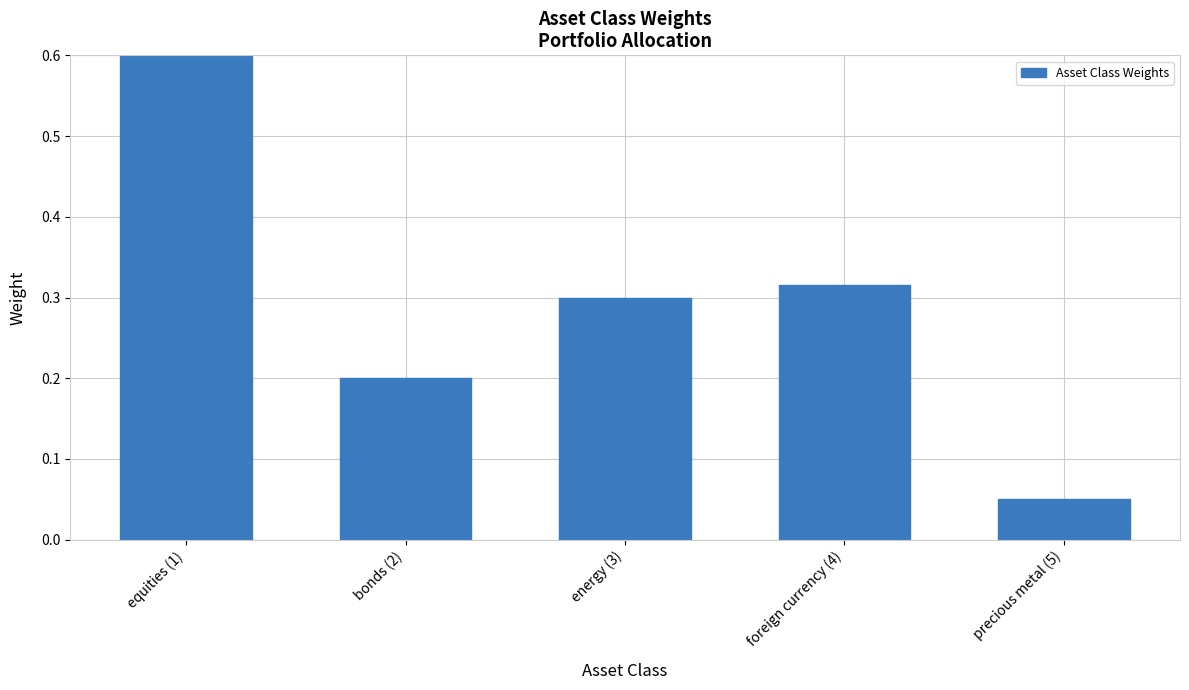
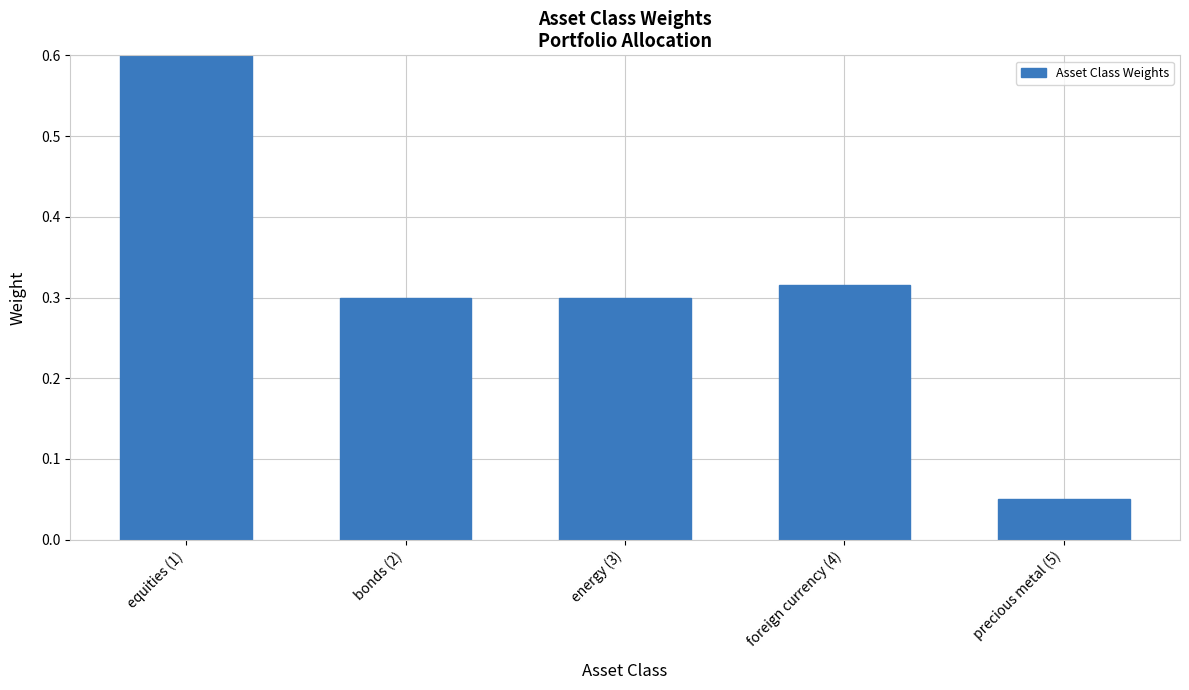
bonds (2): 0.2 -> 0.3
